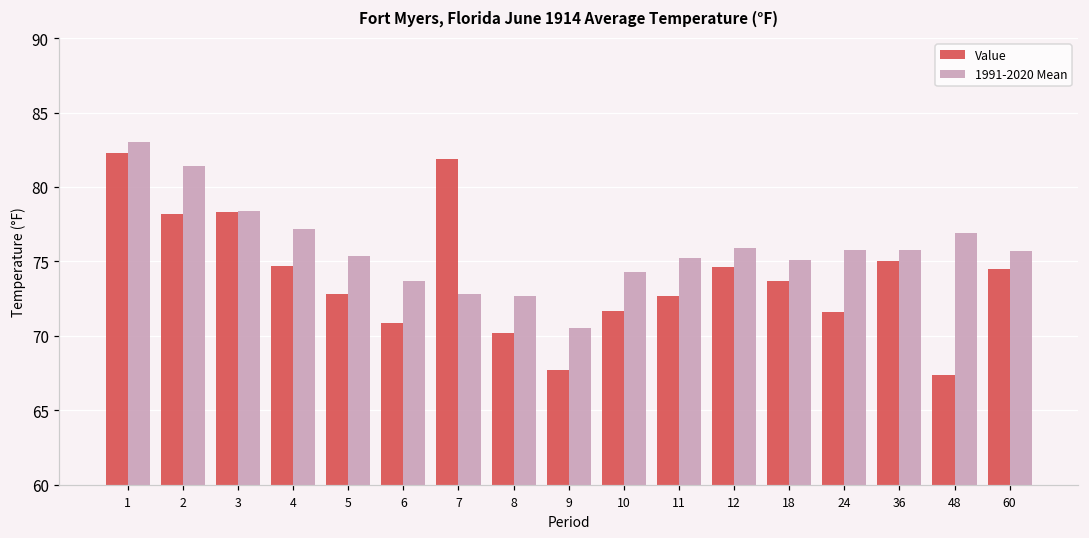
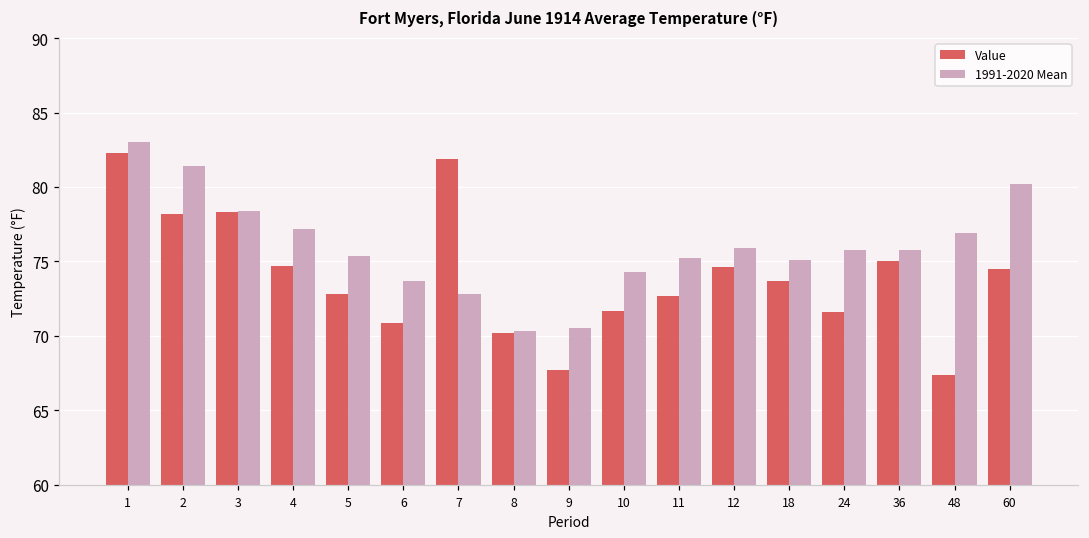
1991-2020 Mean, 8: 72.7 -> 70.3
1991-2020 Mean, 60: 75.7 -> 80.2
